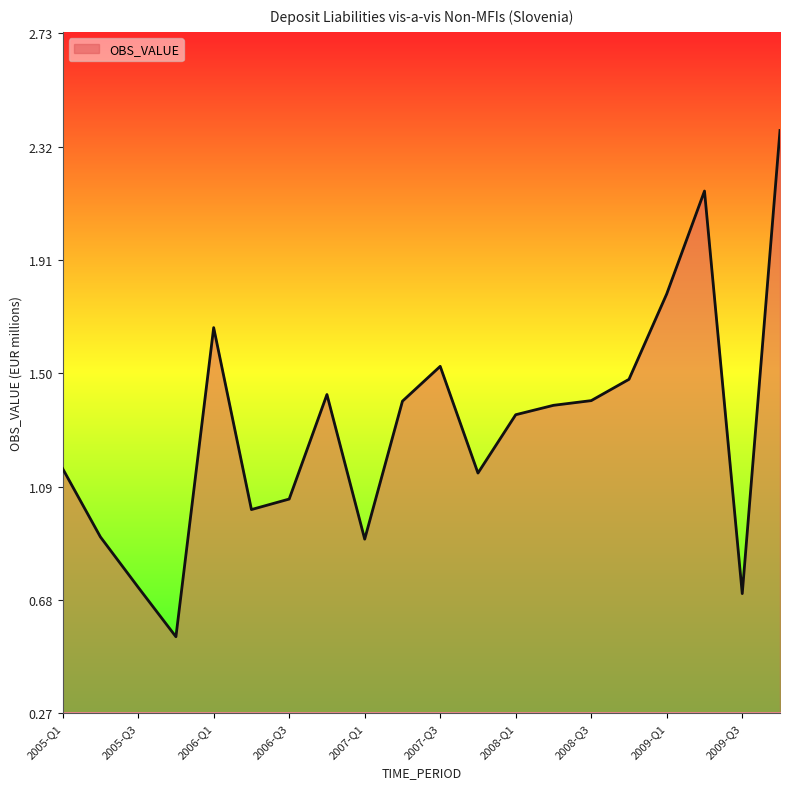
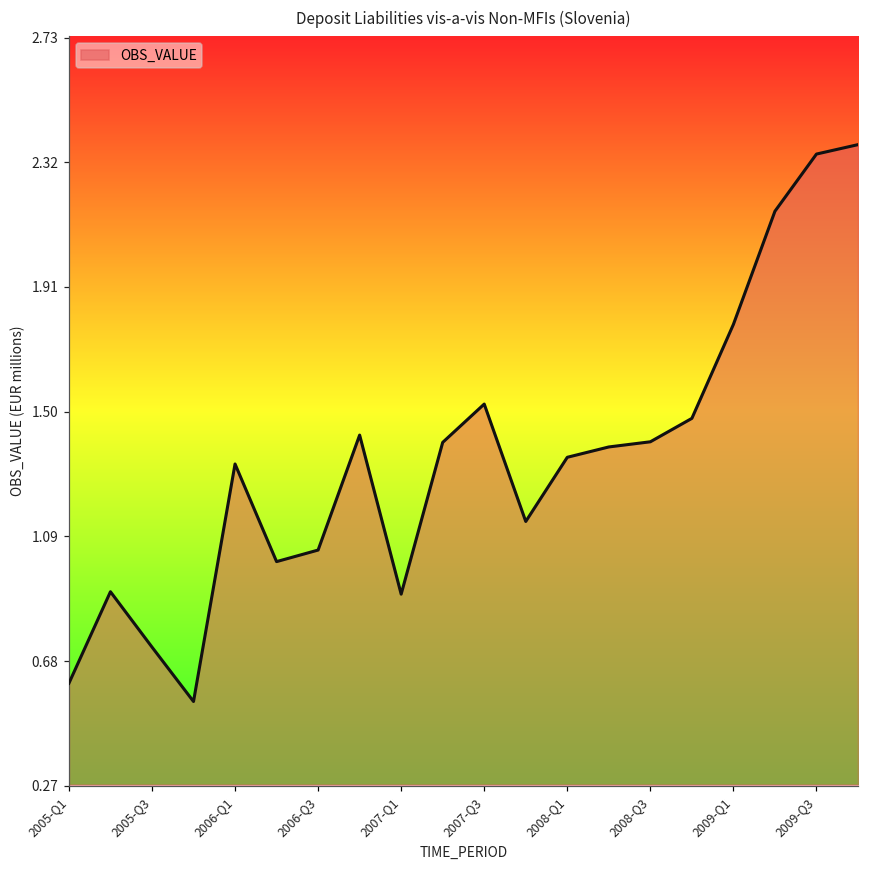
2005-Q1: 1.16 -> 0.61
2006-Q1: 1.67 -> 1.33
2009-Q3: 0.70 -> 2.35
